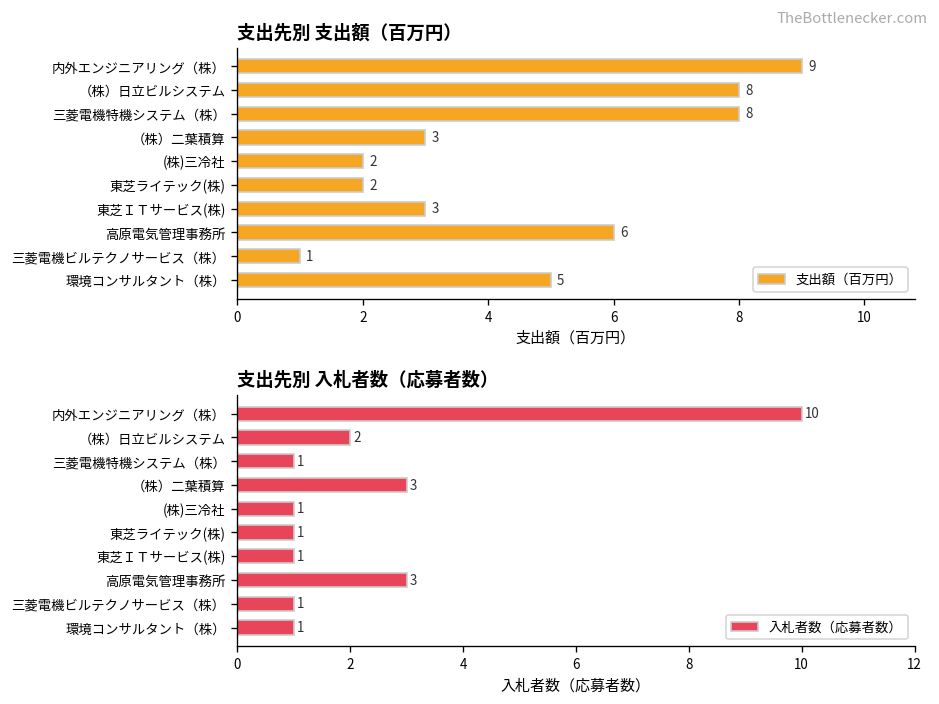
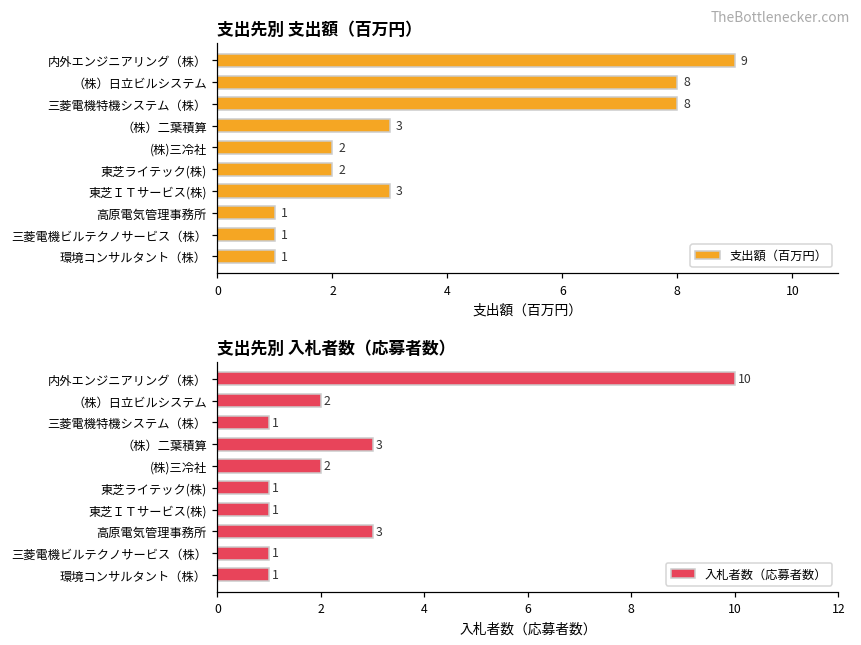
支出先別 支出額（百万円）, 高原電気管理事務所: 6 -> 1
支出先別 支出額（百万円）, 環境コンサルタント（株）: 5 -> 1
支出先別 入札者数（応募者数）, (株)三冷社: 1 -> 2
